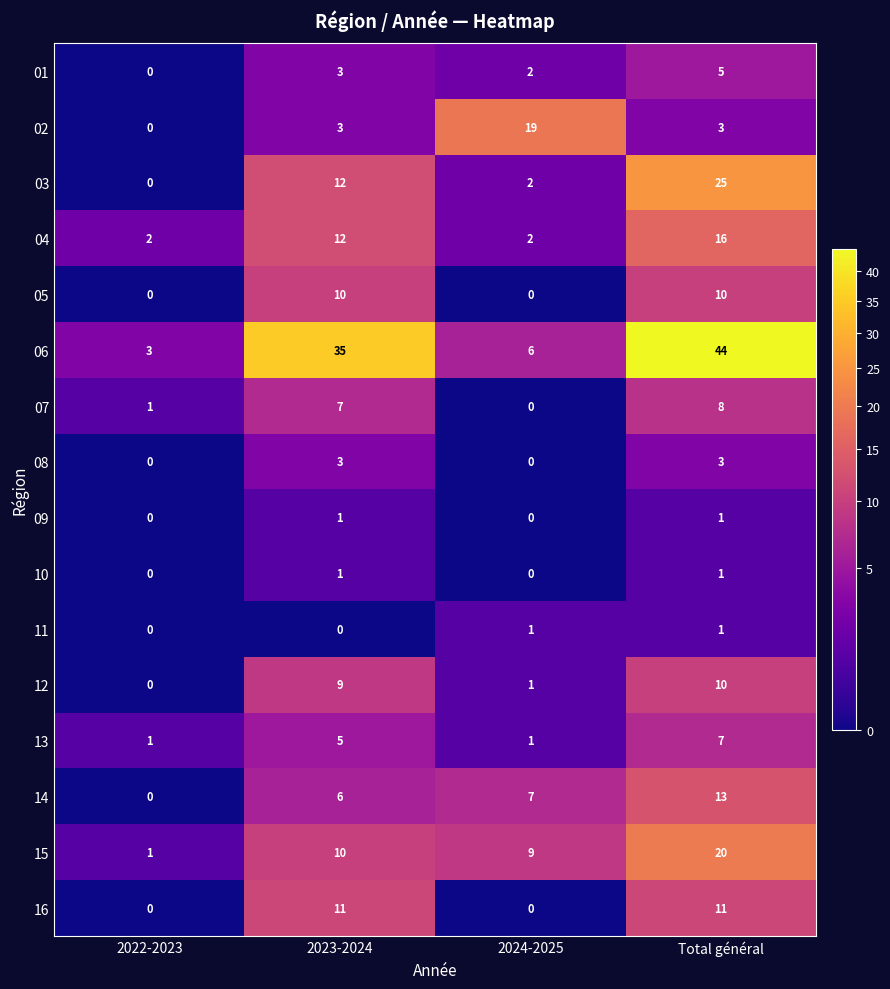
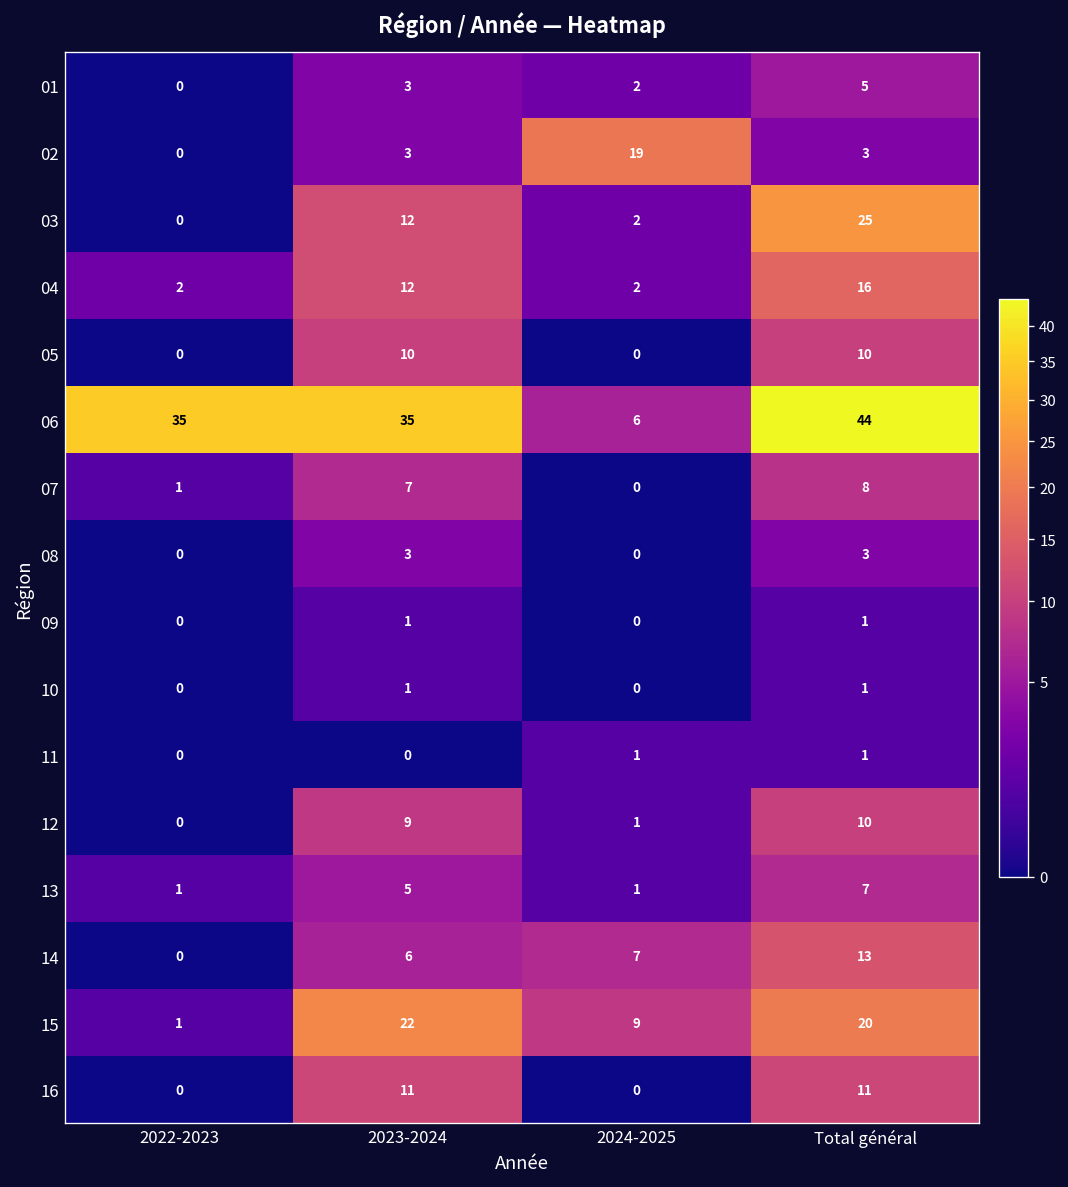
06, 2022-2023: 3 -> 35
15, 2023-2024: 10 -> 22
